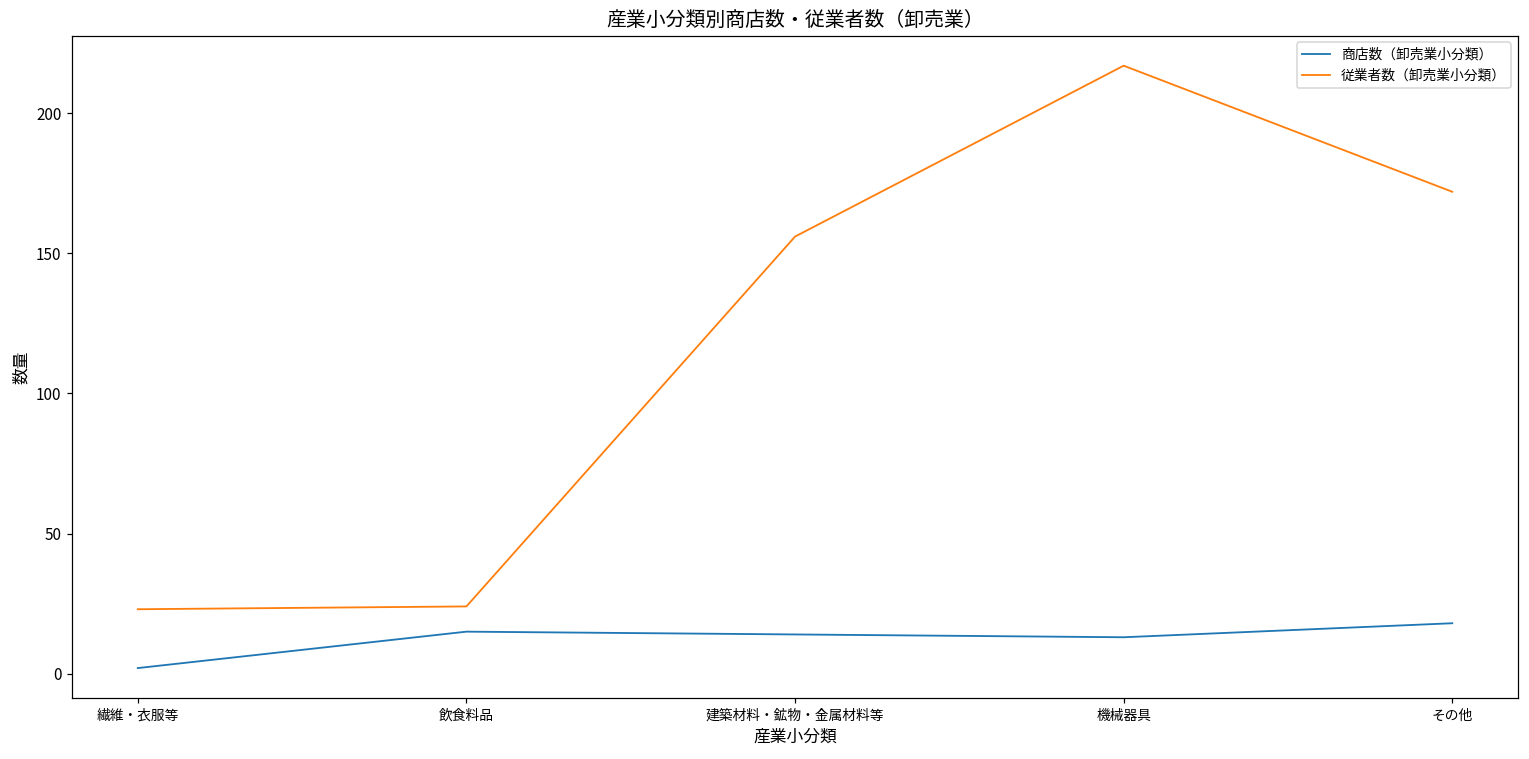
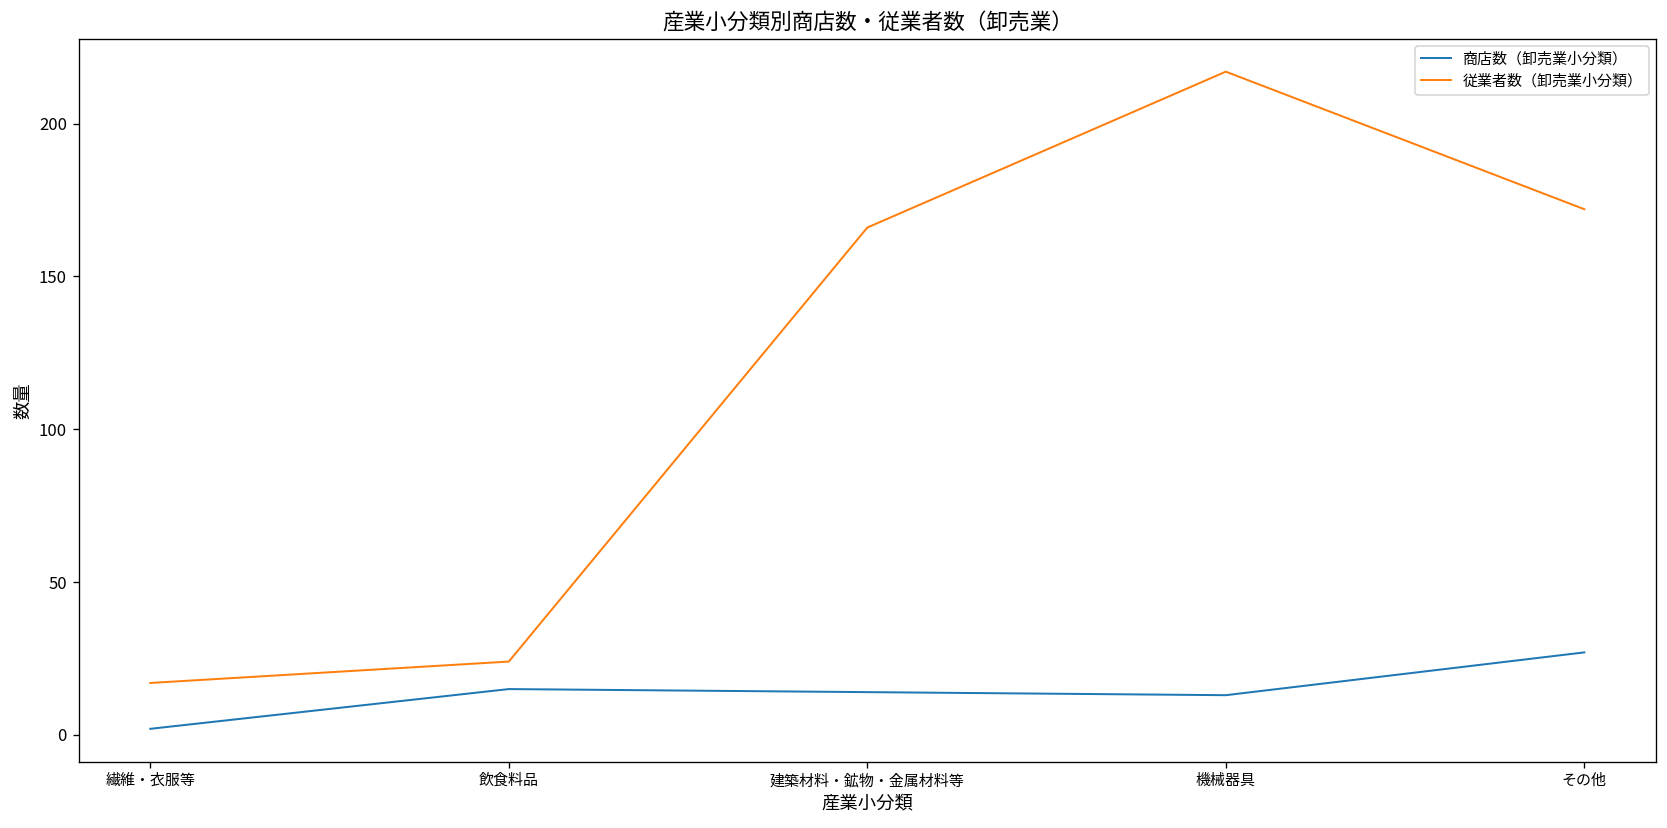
従業者数（卸売業小分類）, 繊維・衣服等: 23 -> 17
従業者数（卸売業小分類）, 建築材料・鉱物・金属材料等: 156 -> 166
商店数（卸売業小分類）, その他: 18 -> 27
